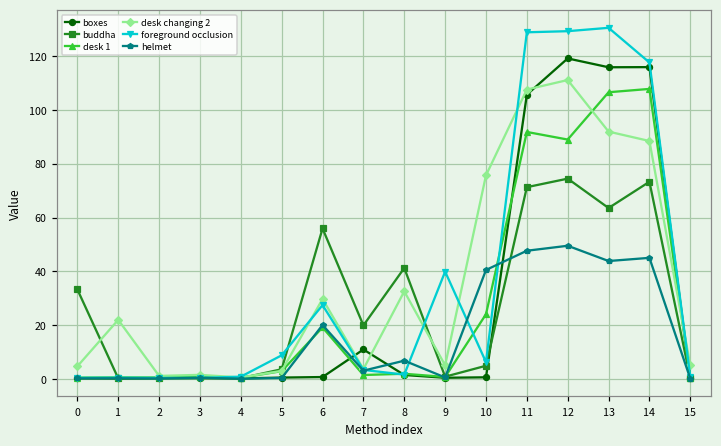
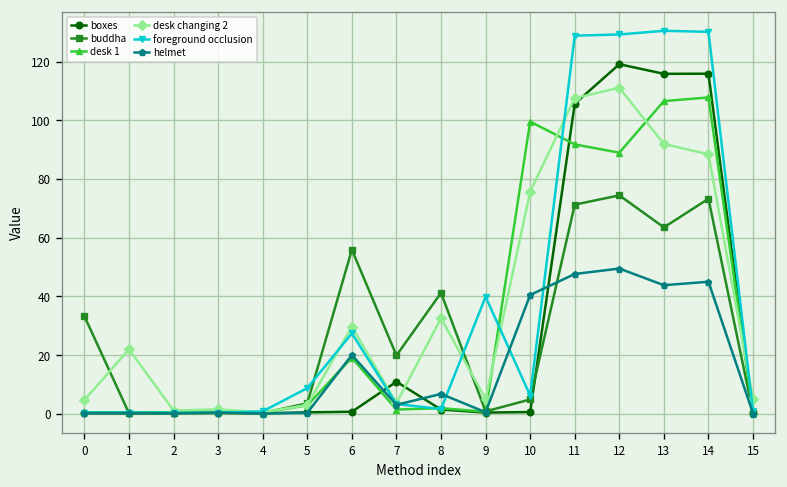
desk 1, 10: 24 -> 100
foreground occlusion, 14: 118 -> 130
